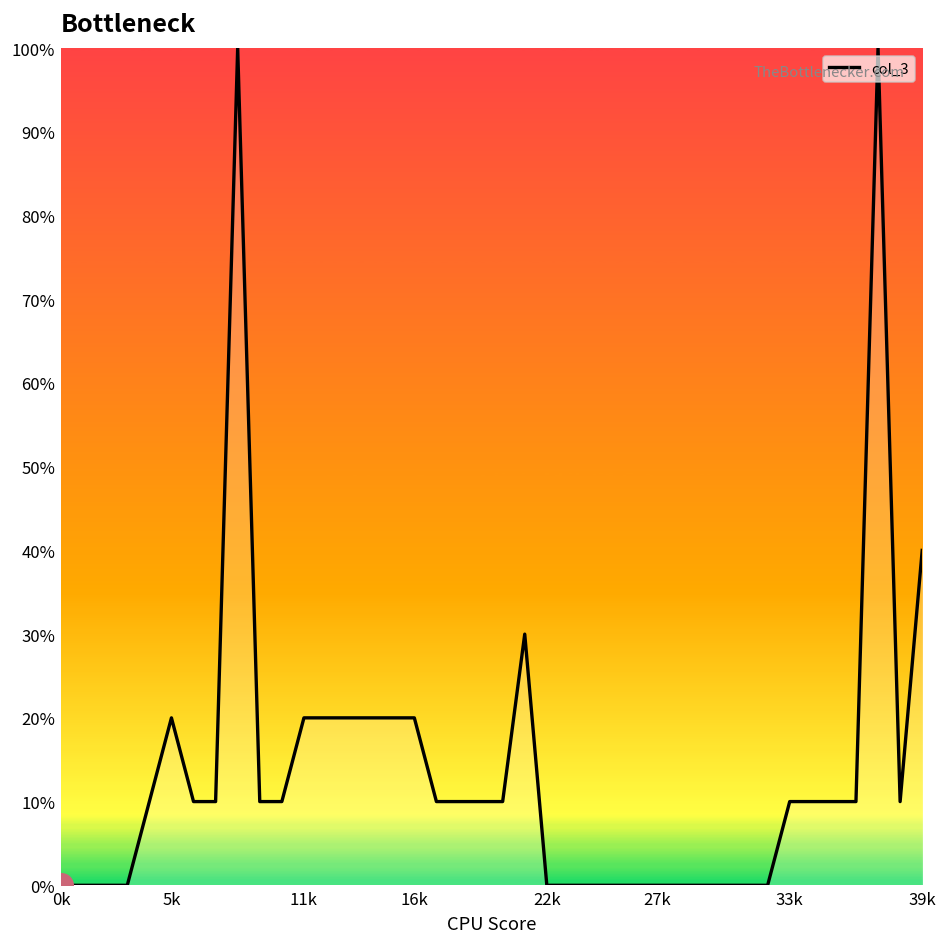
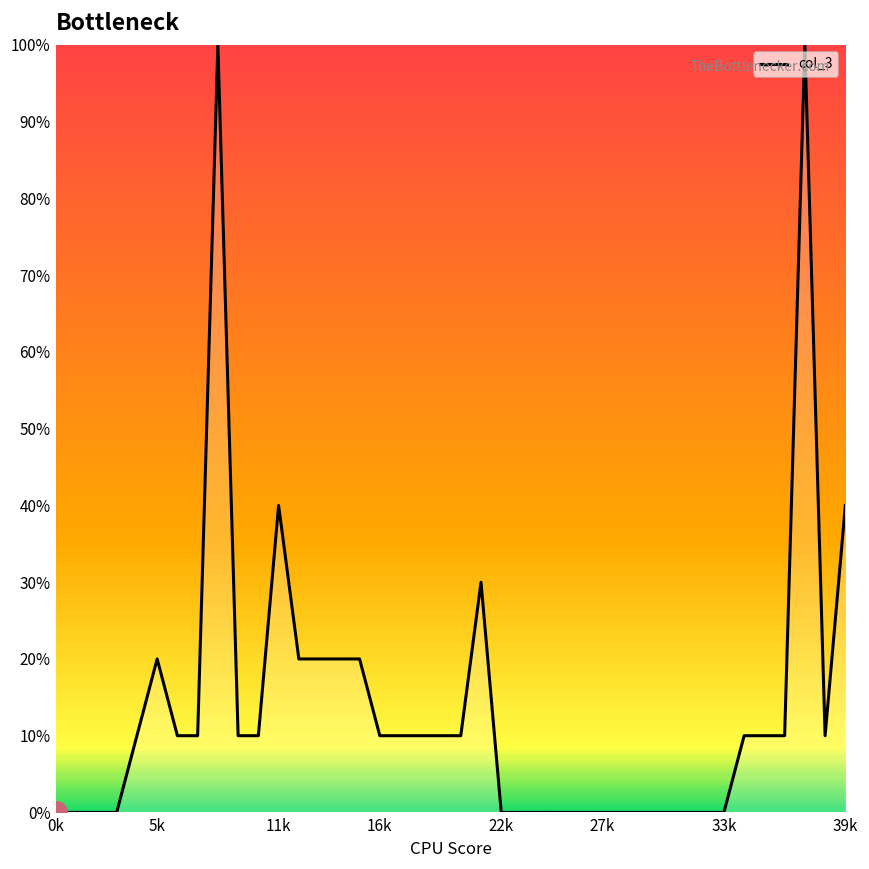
col_3, 11k: 20% -> 40%
col_3, 16k: 20% -> 10%
col_3, 33k: 10% -> 0%
